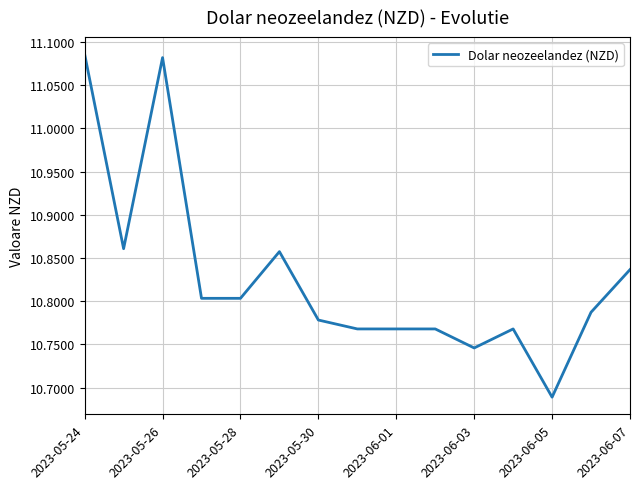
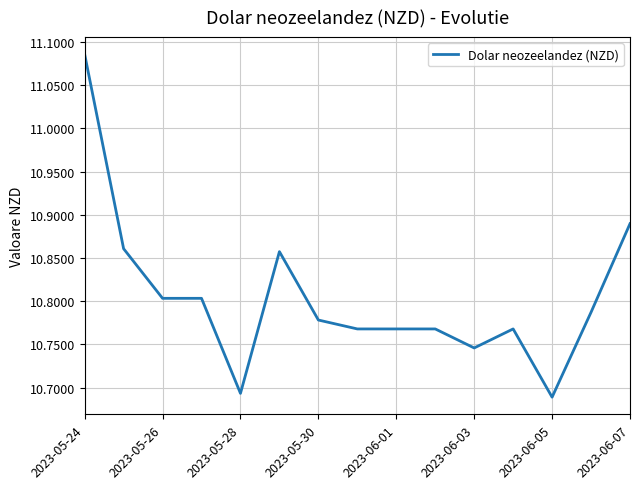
2023-05-26: 11.08 -> 10.80
2023-05-28: 10.80 -> 10.69
2023-06-07: 10.84 -> 10.89
